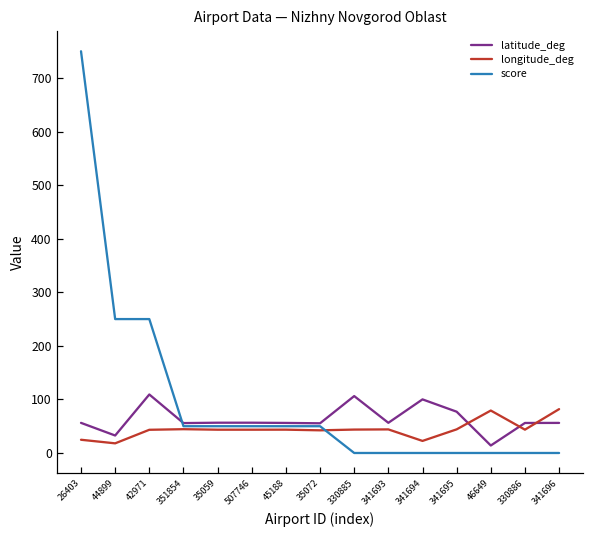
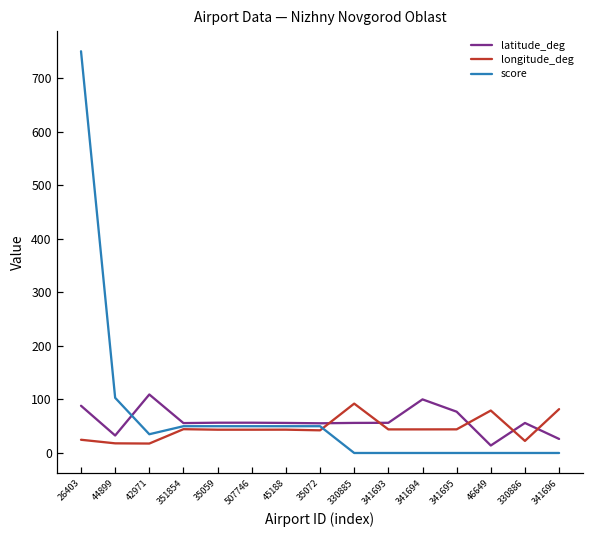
latitude_deg, 26403: 60 -> 90
score, 44899: 250 -> 100
longitude_deg, 42971: 40 -> 20
score, 42971: 250 -> 40
latitude_deg, 330885: 110 -> 60
longitude_deg, 330885: 40 -> 90
longitude_deg, 341694: 20 -> 40
longitude_deg, 330886: 40 -> 20
latitude_deg, 341696: 60 -> 30
